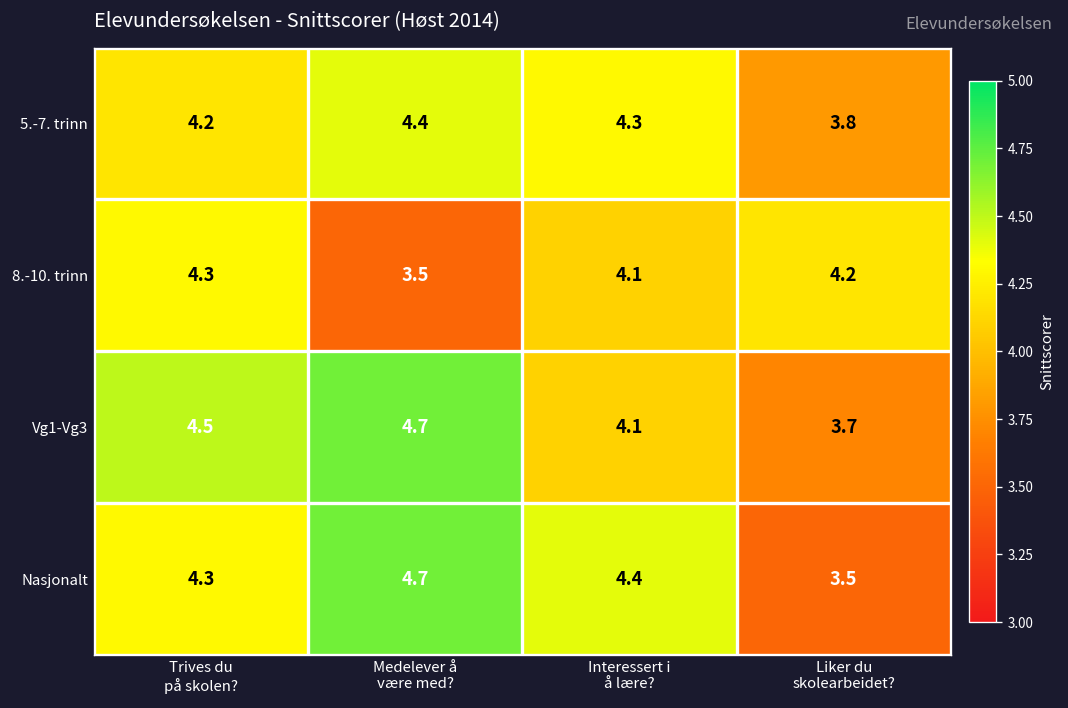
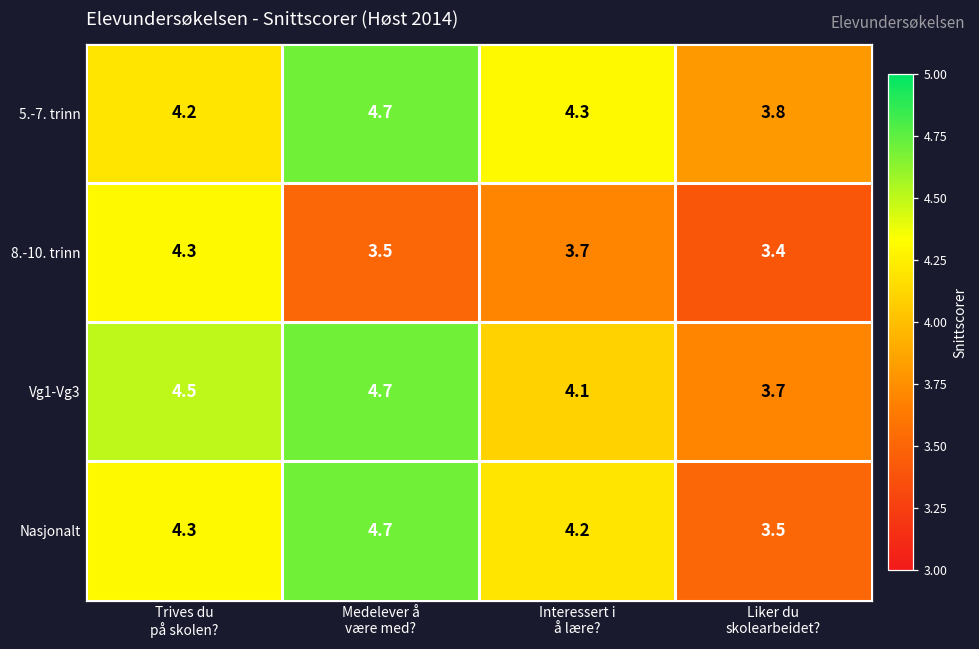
5.-7. trinn, Medelever å være med?: 4.4 -> 4.7
8.-10. trinn, Interessert i å lære?: 4.1 -> 3.7
8.-10. trinn, Liker du skolearbeidet?: 4.2 -> 3.4
Nasjonalt, Interessert i å lære?: 4.4 -> 4.2
